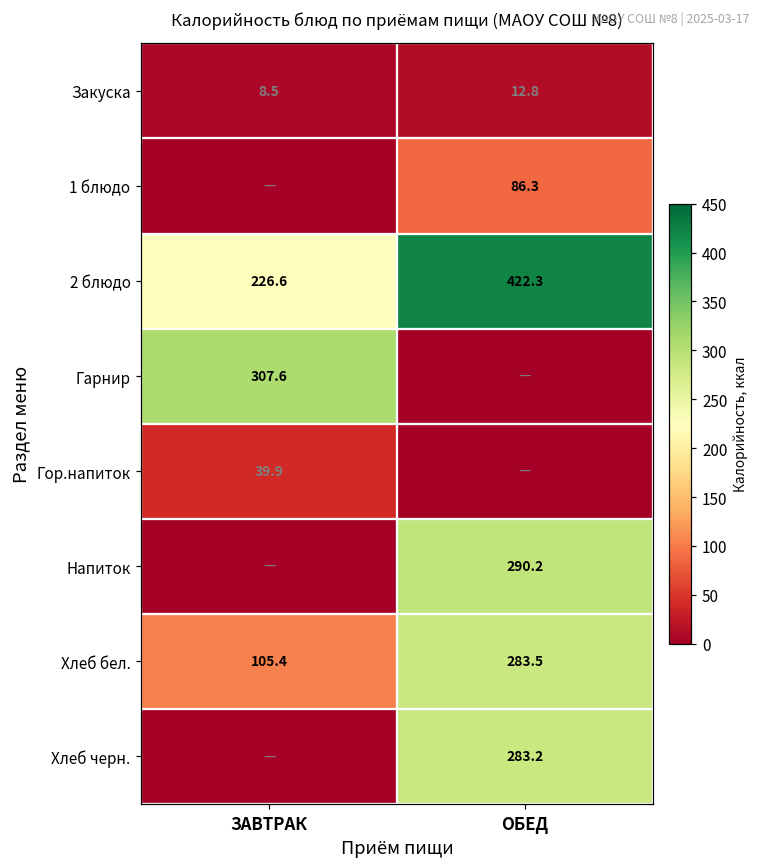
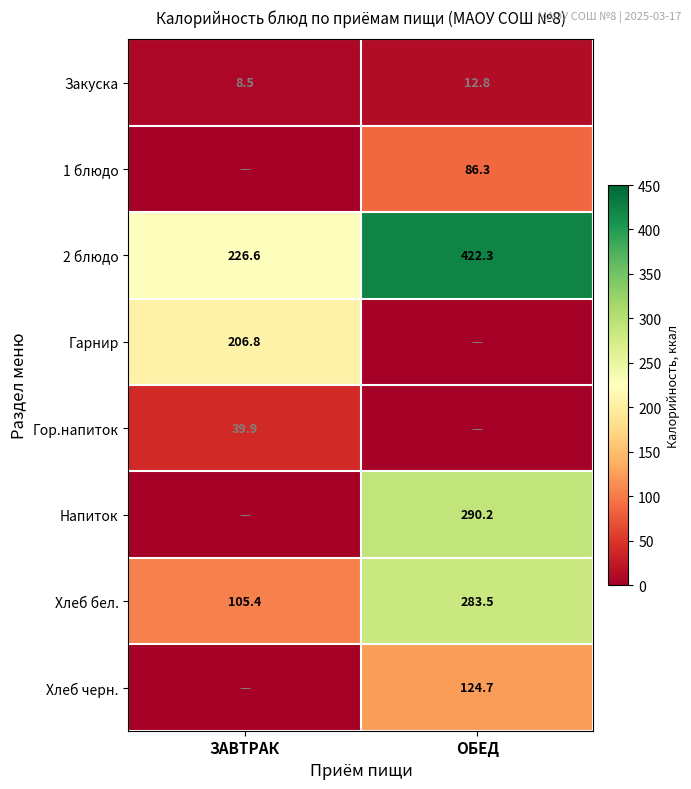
Гарнир, ЗАВТРАК: 307.6 -> 206.8
Хлеб черн., ОБЕД: 283.2 -> 124.7
